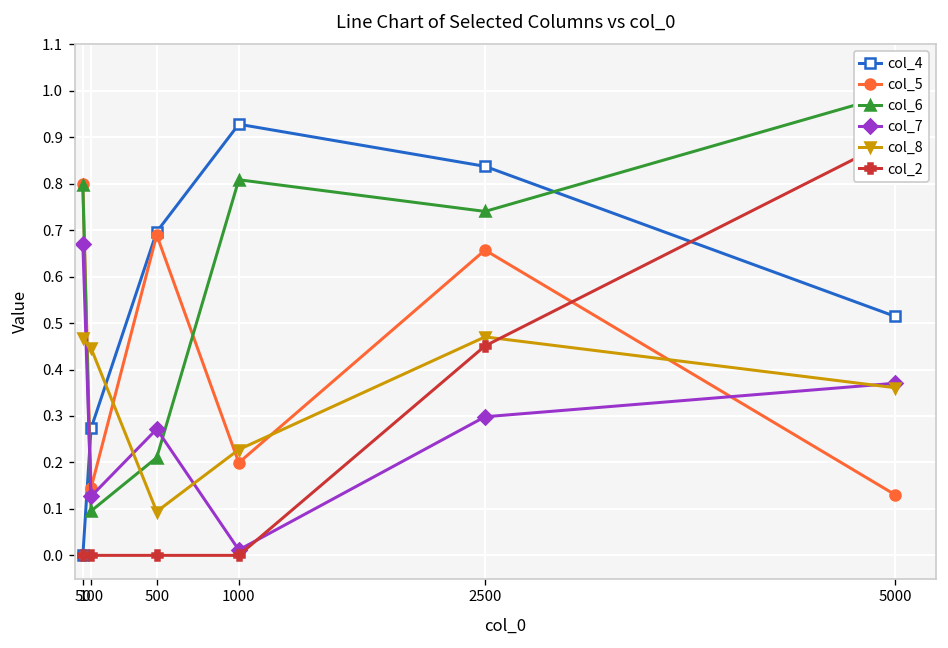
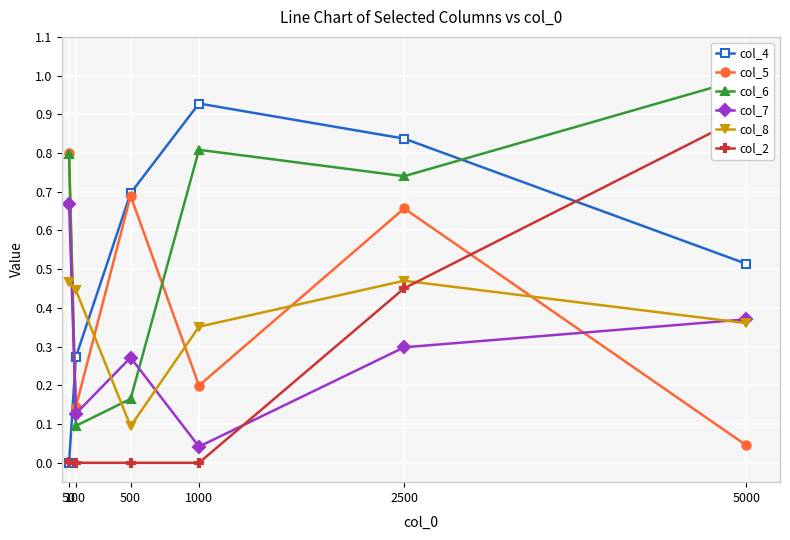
col_6, 500: 0.21 -> 0.17
col_7, 1000: 0.01 -> 0.04
col_8, 1000: 0.23 -> 0.35
col_5, 5000: 0.13 -> 0.05
